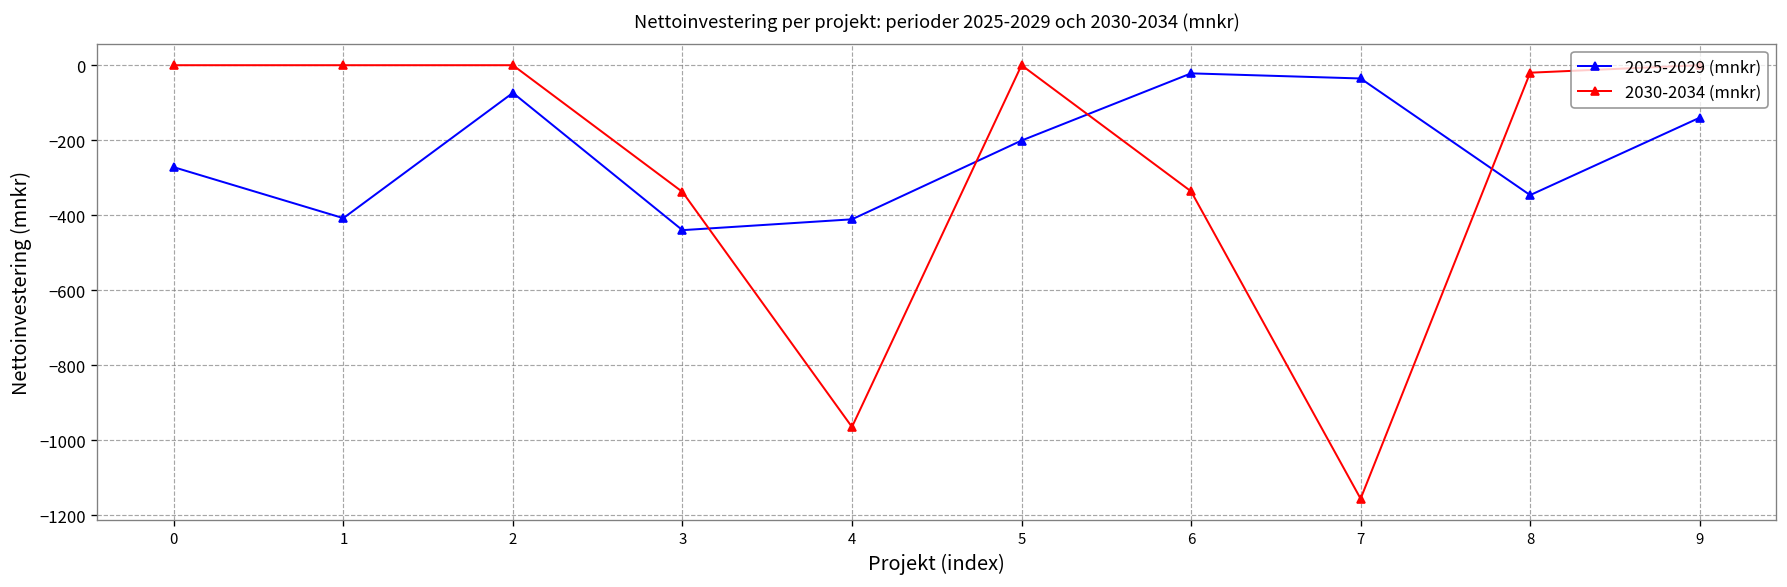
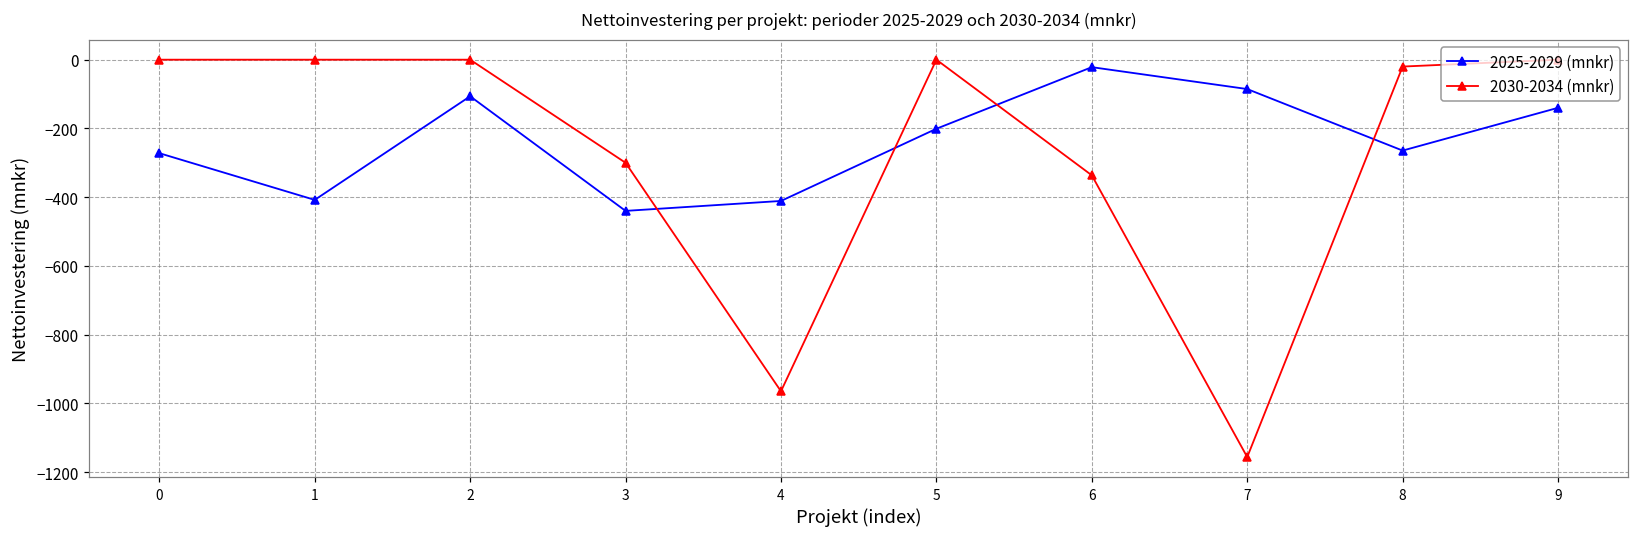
2025-2029 (mnkr), 2: -70 -> -110
2030-2034 (mnkr), 3: -340 -> -300
2025-2029 (mnkr), 7: -40 -> -90
2025-2029 (mnkr), 8: -350 -> -260
